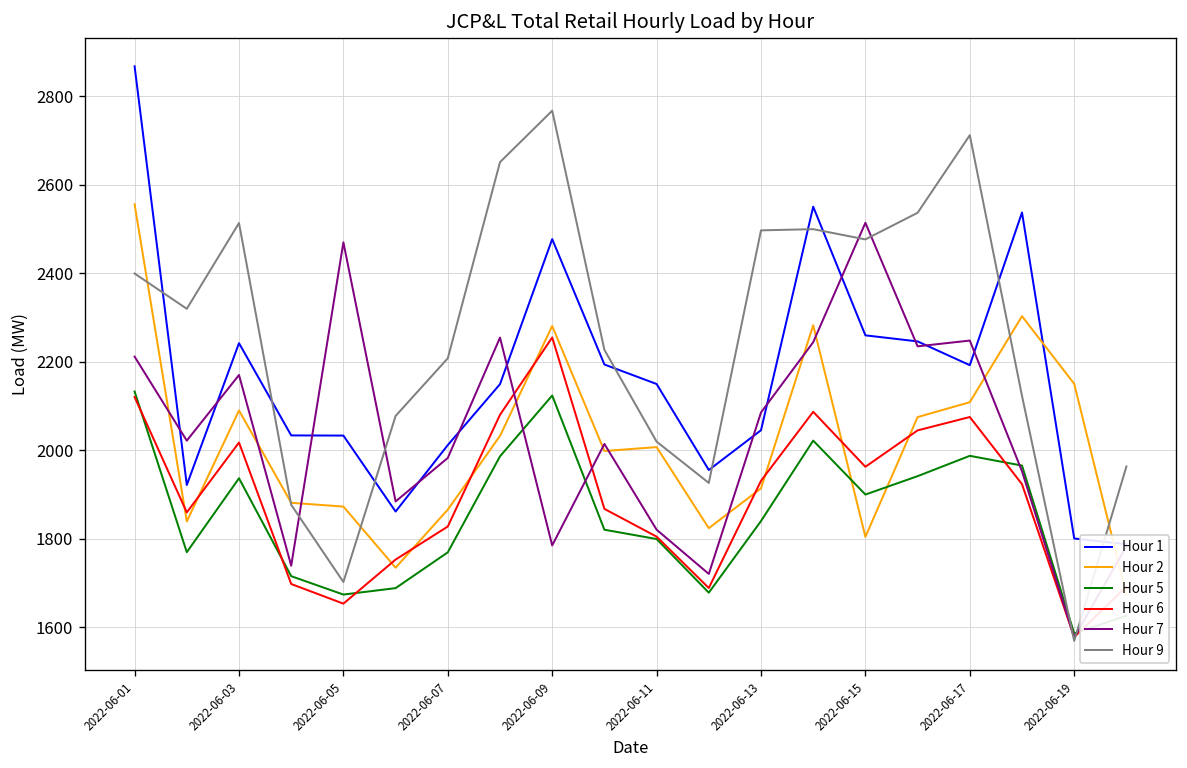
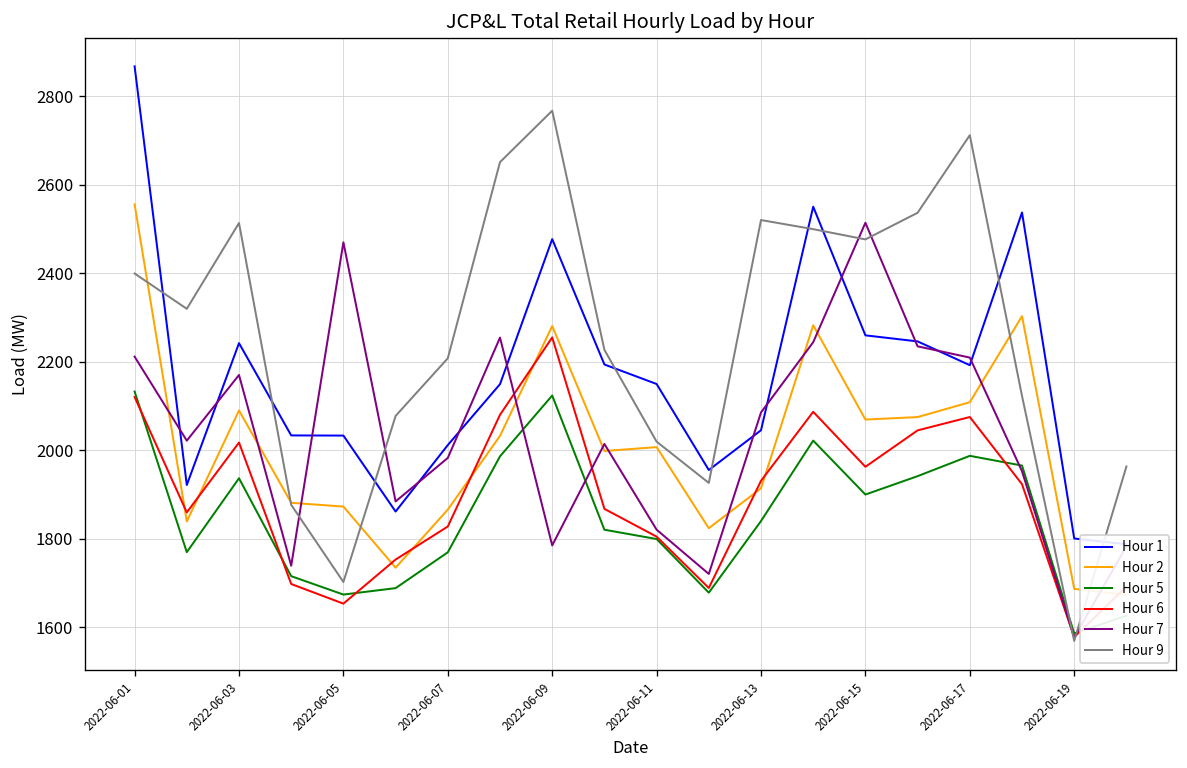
Hour 9, 2022-06-13: 2500 -> 2520
Hour 2, 2022-06-15: 1800 -> 2070
Hour 7, 2022-06-17: 2250 -> 2210
Hour 2, 2022-06-19: 2150 -> 1690
